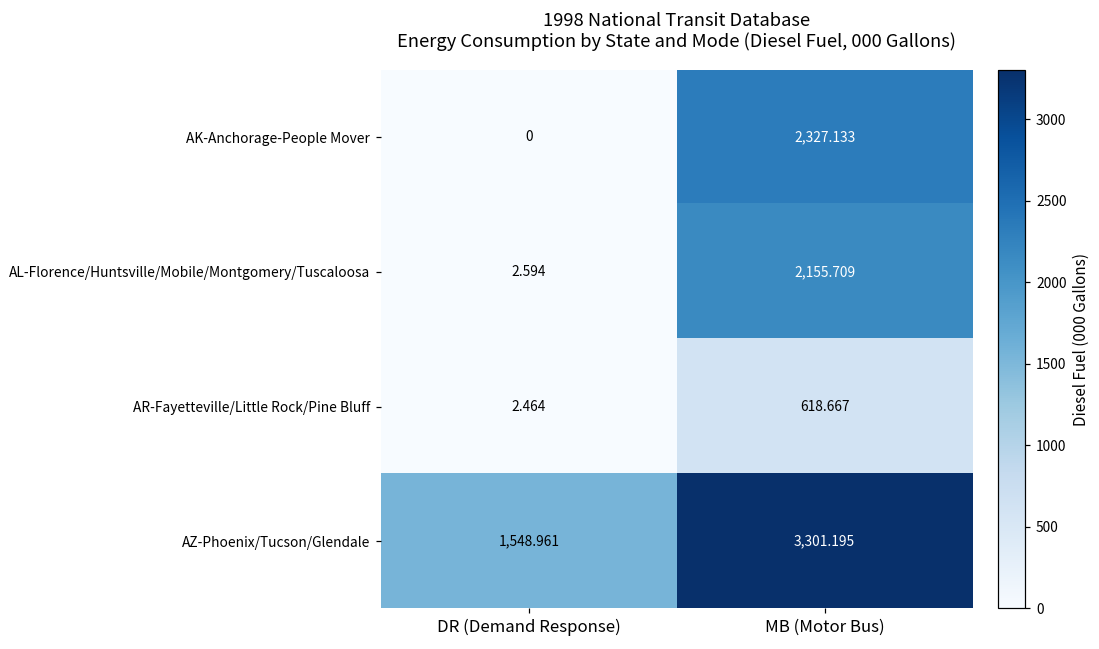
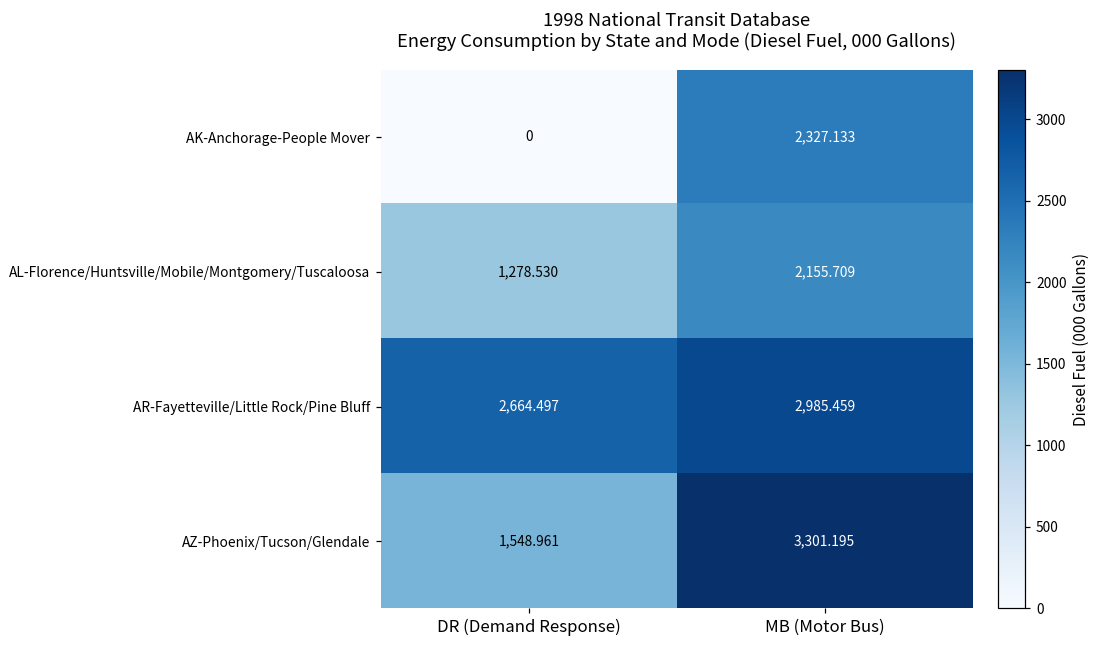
AL-Florence/Huntsville/Mobile/Montgomery/Tuscaloosa, DR (Demand Response): 2.594 -> 1,278.530
AR-Fayetteville/Little Rock/Pine Bluff, DR (Demand Response): 2.464 -> 2,664.497
AR-Fayetteville/Little Rock/Pine Bluff, MB (Motor Bus): 618.667 -> 2,985.459
